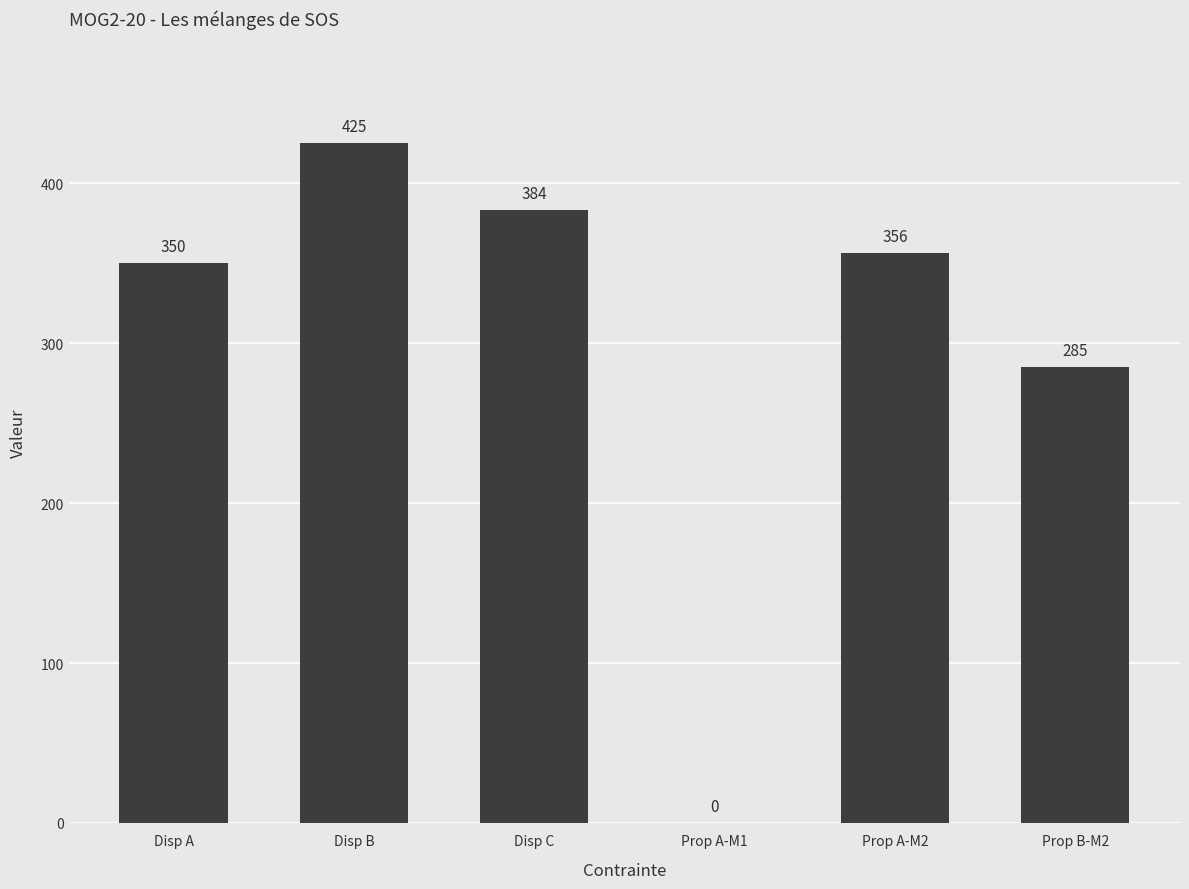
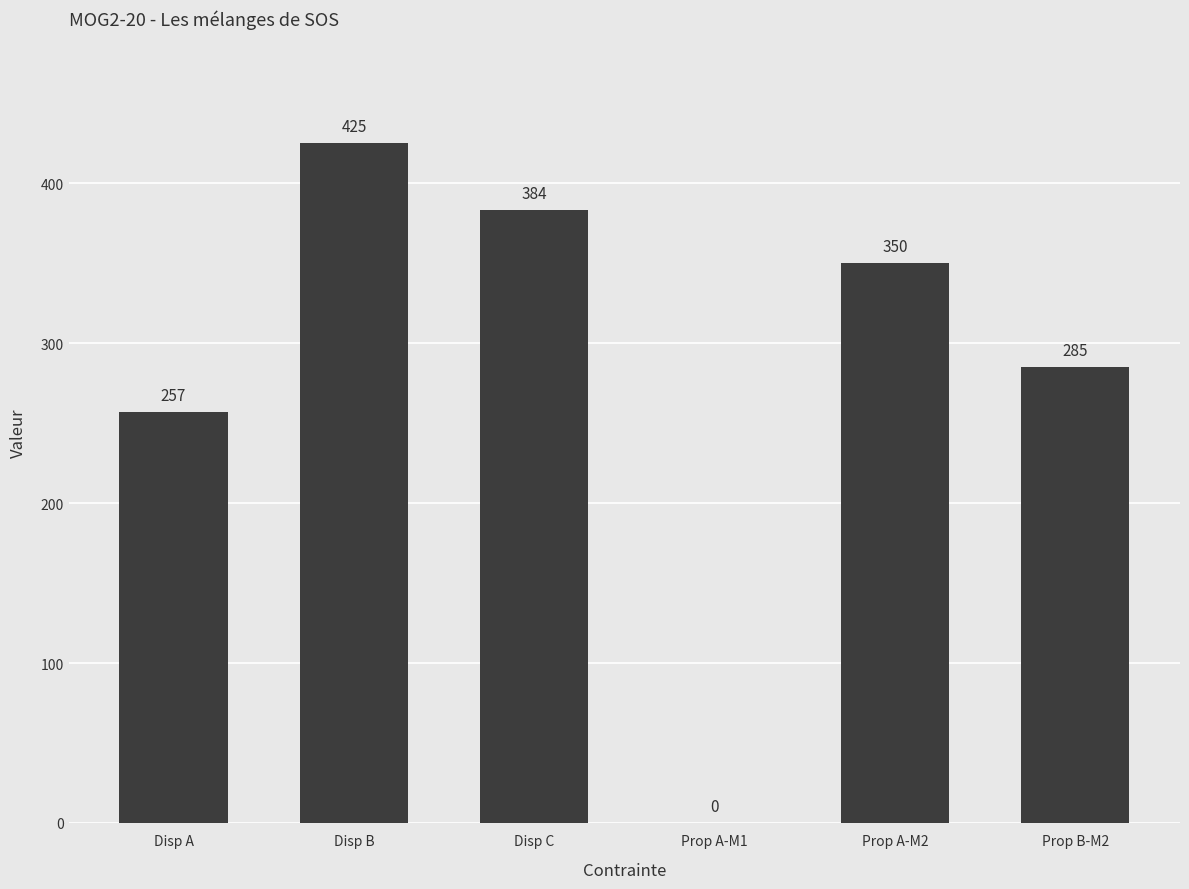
Disp A: 350 -> 257
Prop A-M2: 356 -> 350
